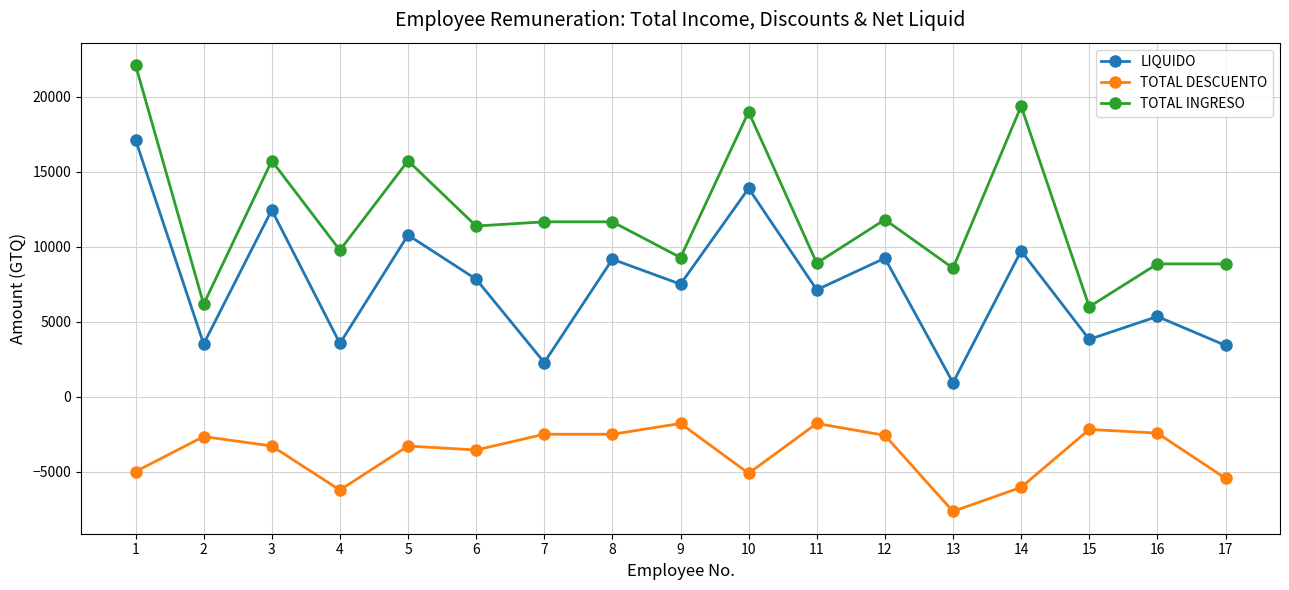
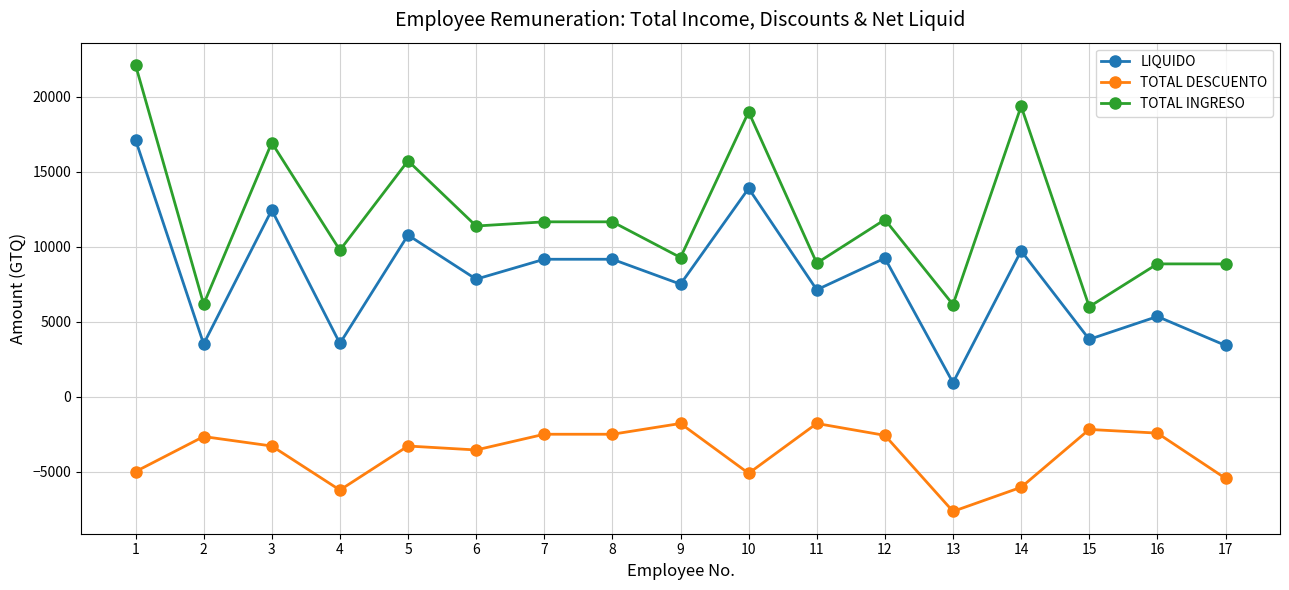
TOTAL INGRESO, 3: 15700 -> 16900
LIQUIDO, 7: 2300 -> 9200
TOTAL INGRESO, 13: 8600 -> 6200
